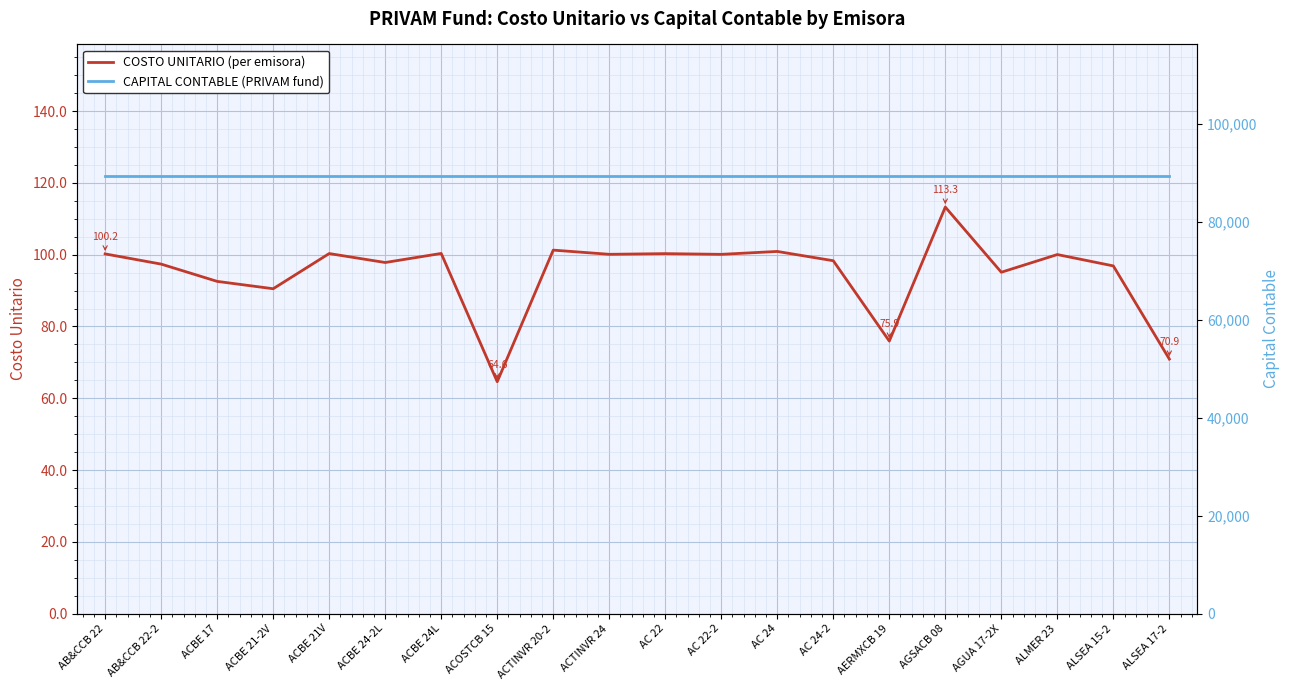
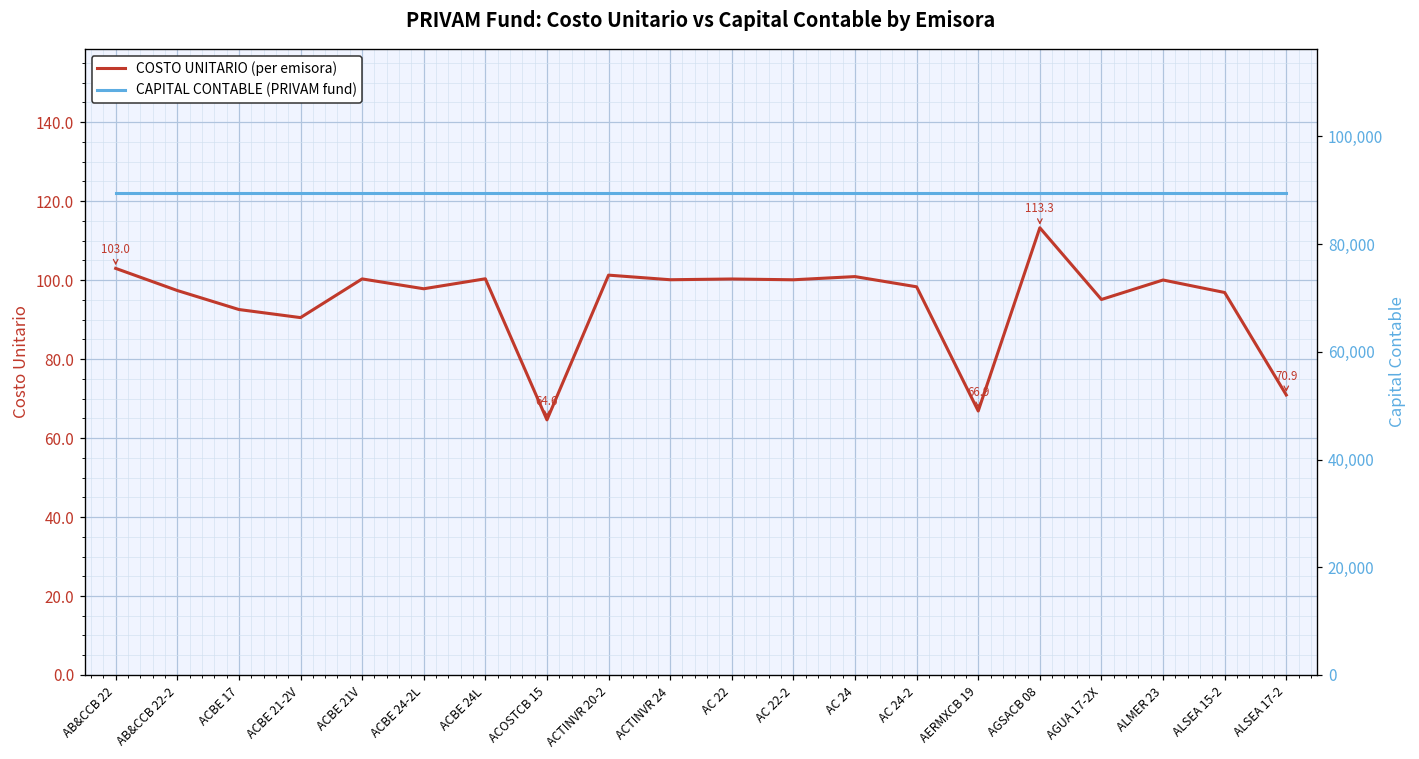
COSTO UNITARIO (per emisora), AB&CCB 22: 100.2 -> 103.0
COSTO UNITARIO (per emisora), AERMXCB 19: 75.9 -> 66.9
